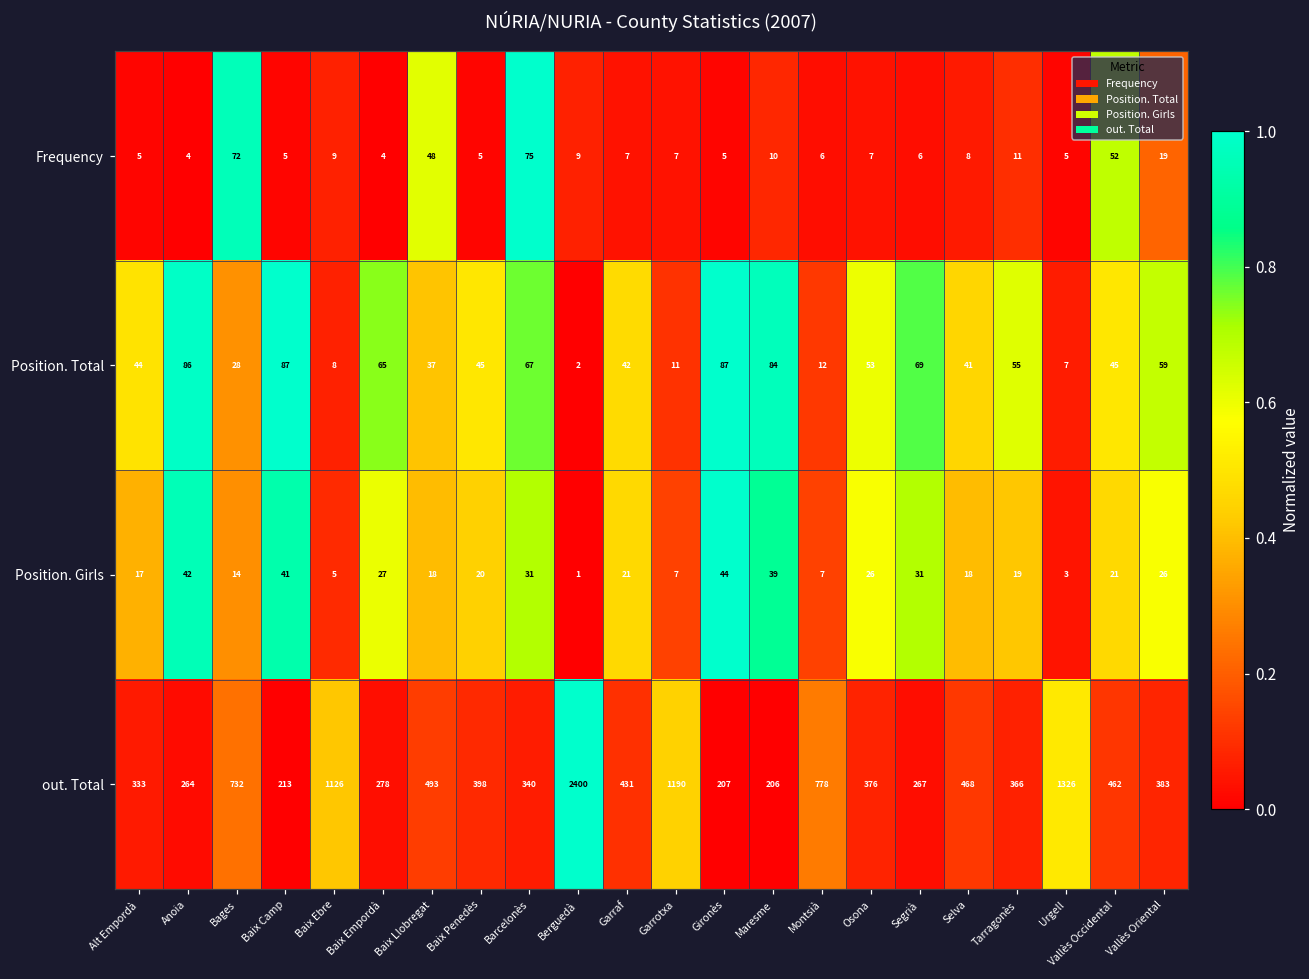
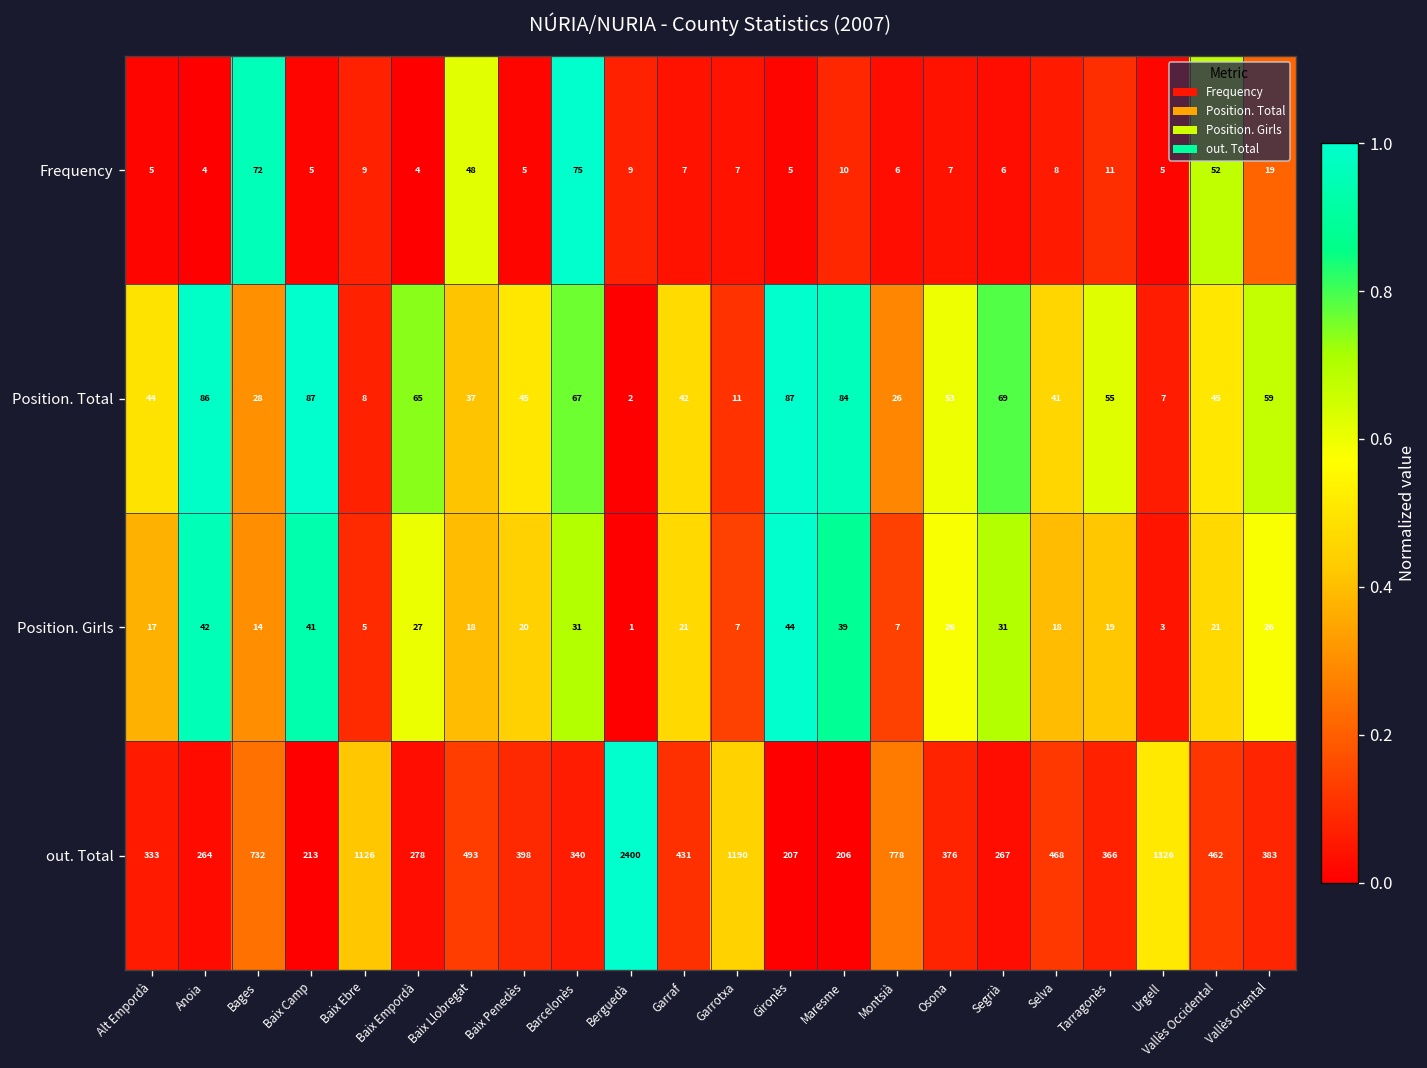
Position. Total, Montsià: 12 -> 26
